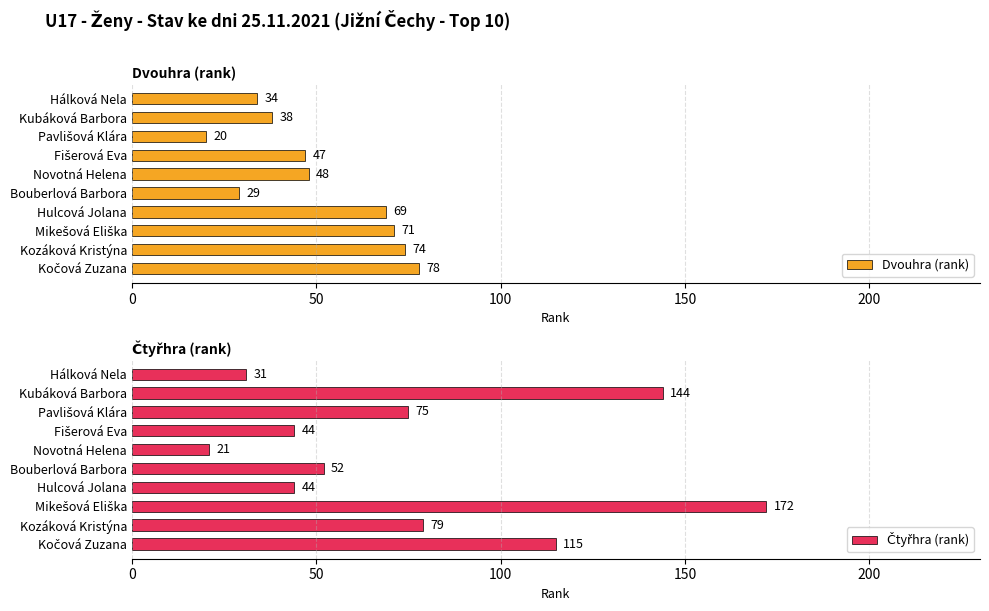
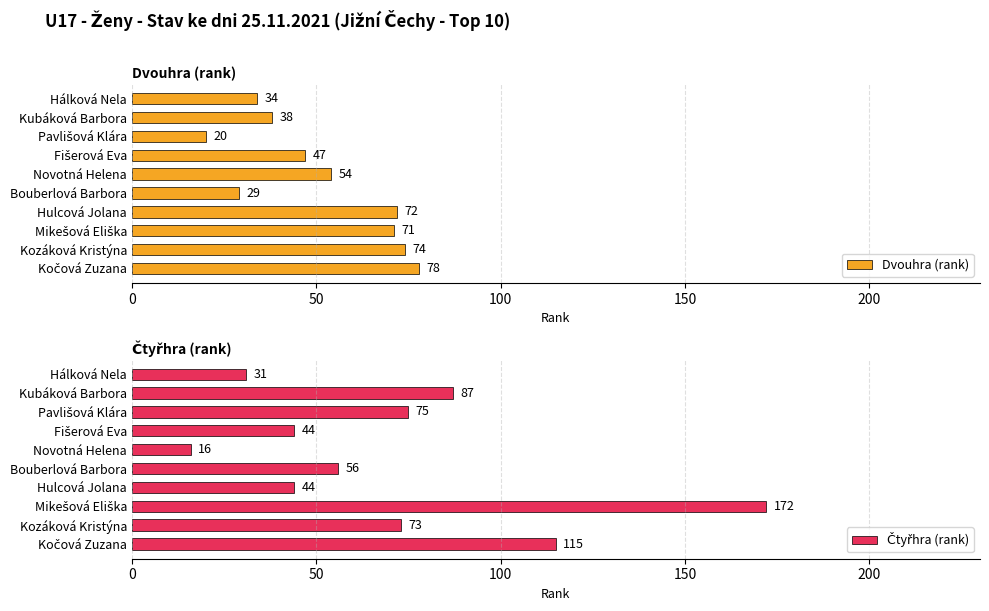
Dvouhra (rank), Novotná Helena: 48 -> 54
Dvouhra (rank), Hulcová Jolana: 69 -> 72
Čtyřhra (rank), Kubáková Barbora: 144 -> 87
Čtyřhra (rank), Novotná Helena: 21 -> 16
Čtyřhra (rank), Bouberlová Barbora: 52 -> 56
Čtyřhra (rank), Kozáková Kristýna: 79 -> 73
